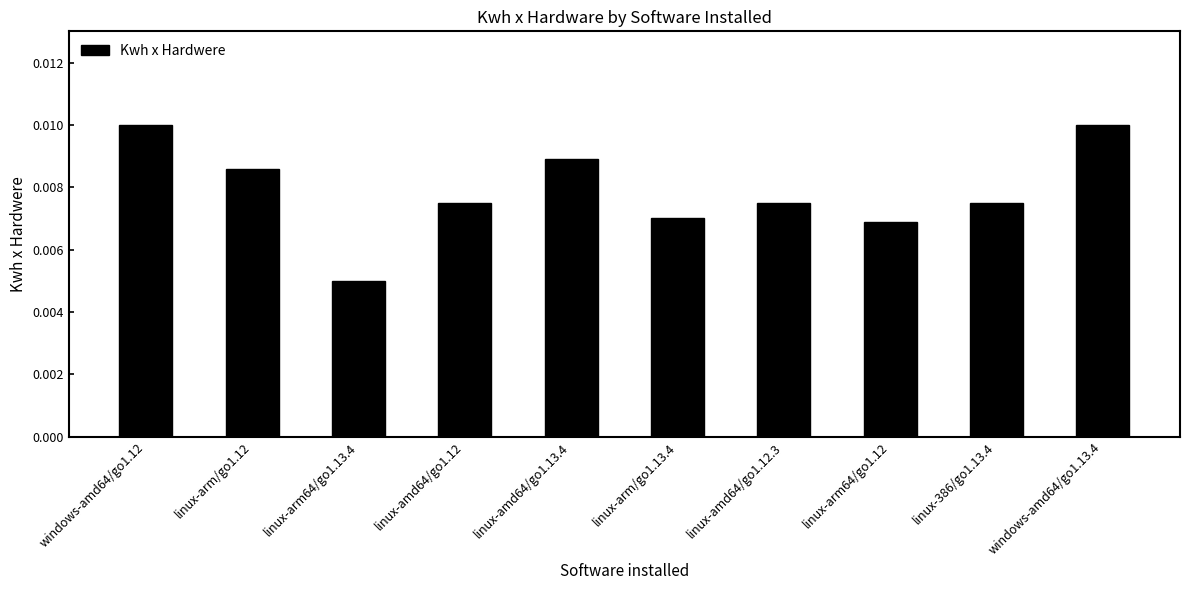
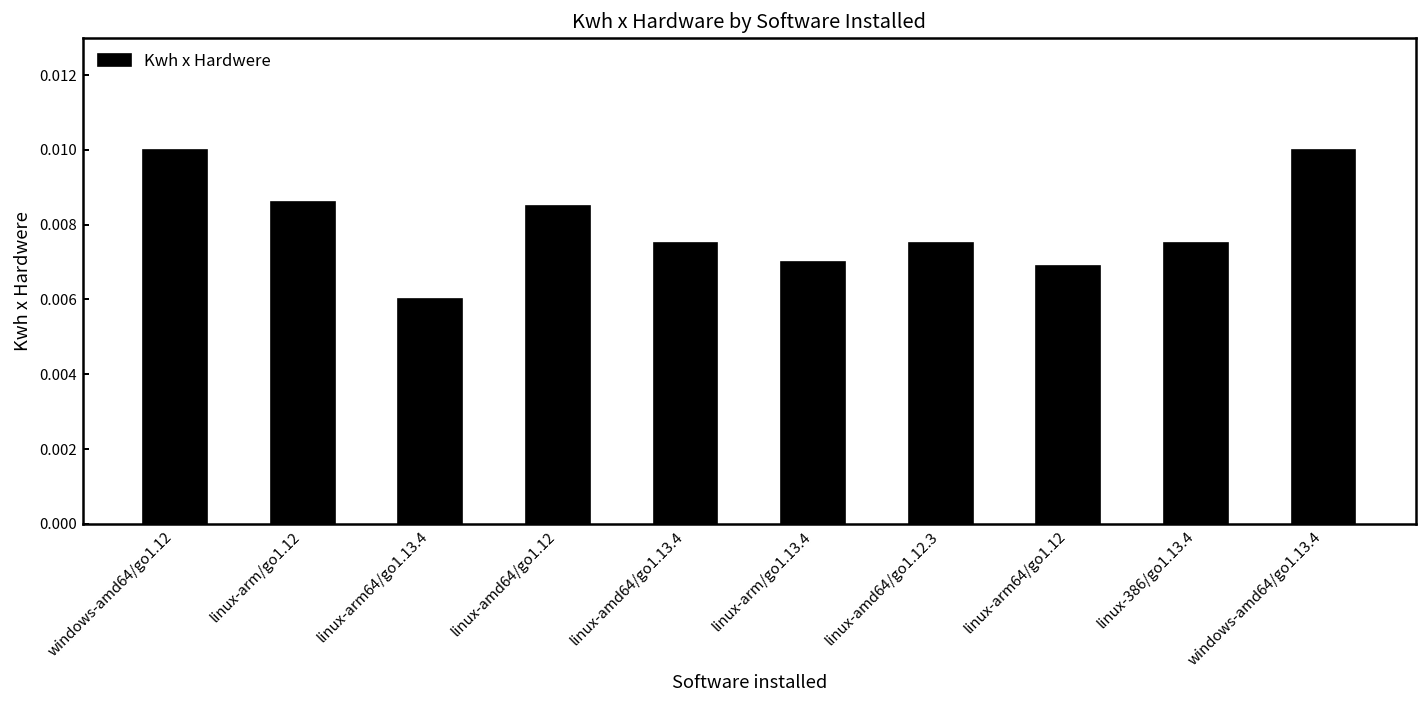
linux-arm64/go1.13.4: 0.005 -> 0.006
linux-amd64/go1.12: 0.0075 -> 0.0085
linux-amd64/go1.13.4: 0.0089 -> 0.0075
